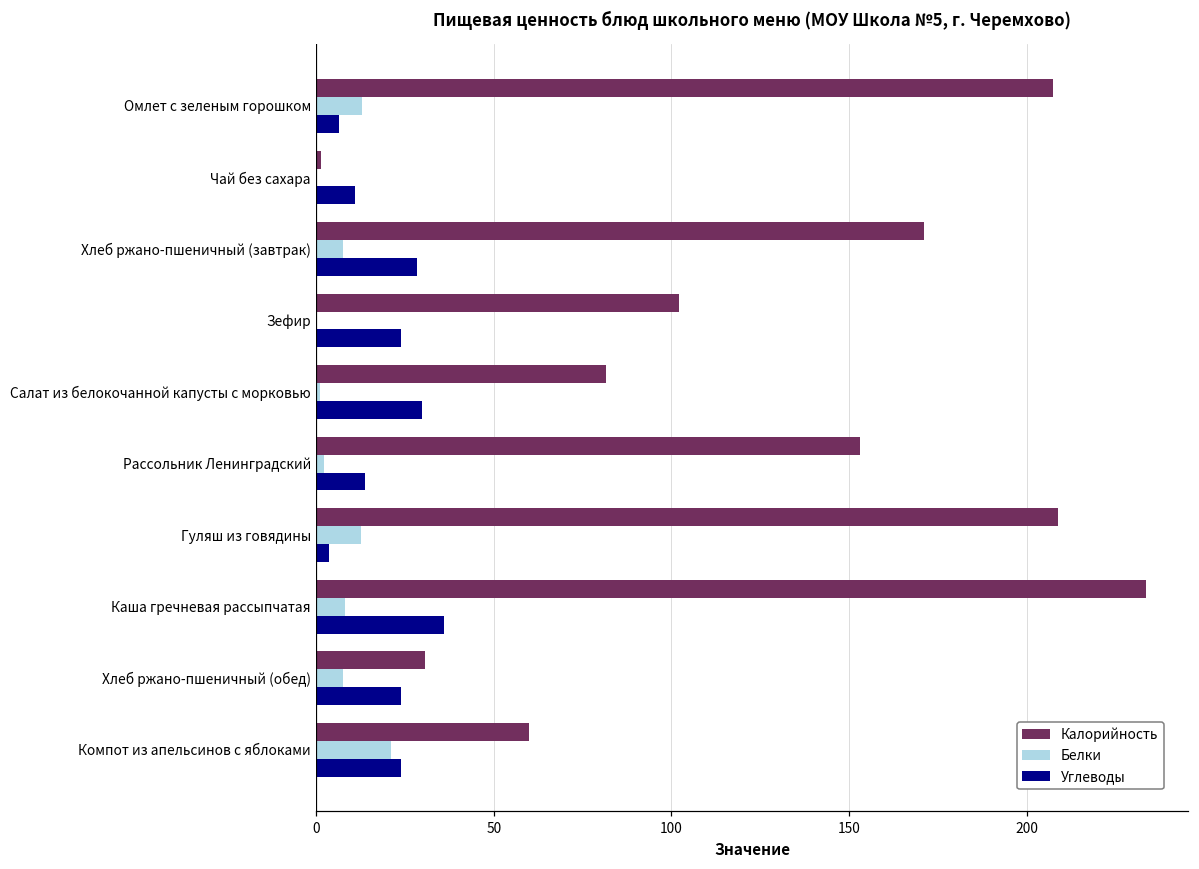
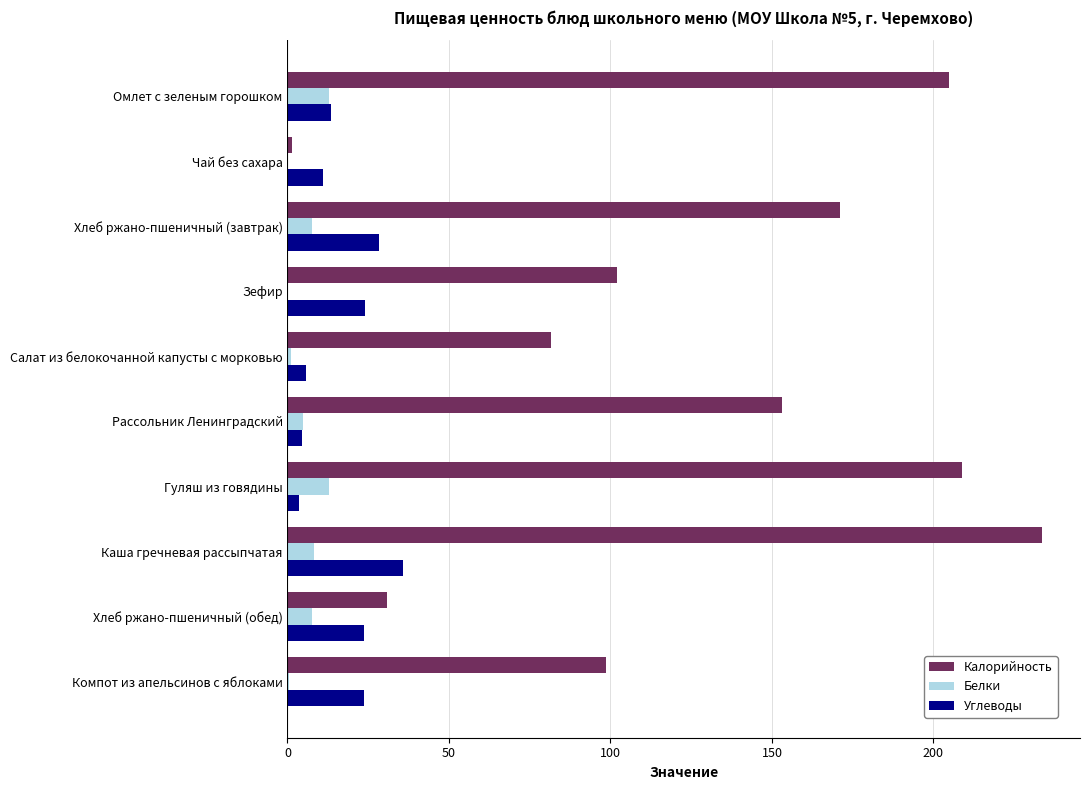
Калорийность, Омлет с зеленым горошком: 208 -> 205
Углеводы, Омлет с зеленым горошком: 6 -> 14
Углеводы, Салат из белокочанной капусты с морковью: 30 -> 6
Белки, Рассольник Ленинградский: 2 -> 5
Углеводы, Рассольник Ленинградский: 14 -> 4
Калорийность, Компот из апельсинов с яблоками: 60 -> 99
Белки, Компот из апельсинов с яблоками: 21 -> 1
